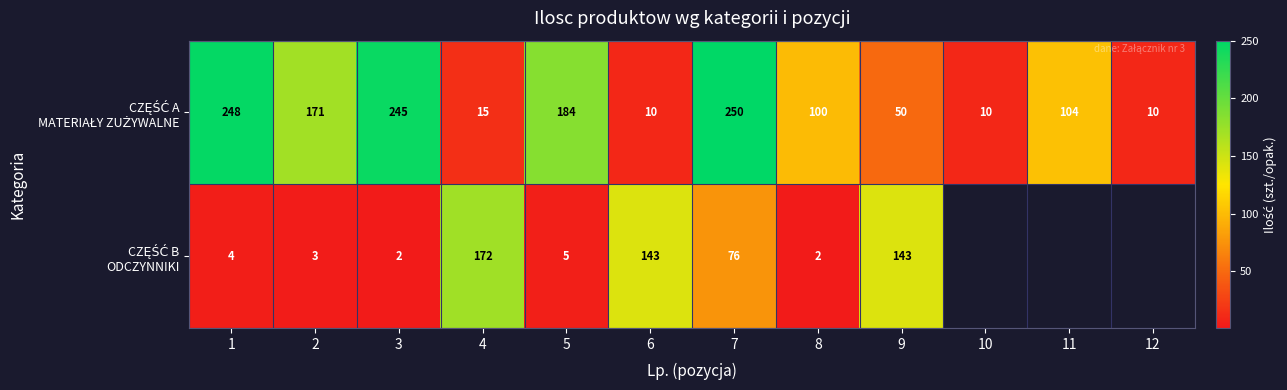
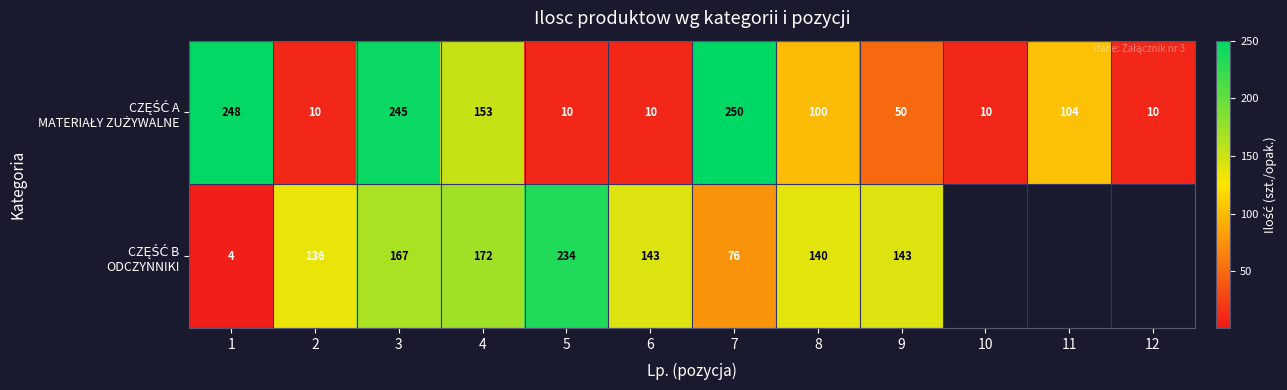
CZĘŚĆ A MATERIAŁY ZUŻYWALNE, 2: 171 -> 10
CZĘŚĆ A MATERIAŁY ZUŻYWALNE, 4: 15 -> 153
CZĘŚĆ A MATERIAŁY ZUŻYWALNE, 5: 184 -> 10
CZĘŚĆ B ODCZYNNIKI, 2: 3 -> 136
CZĘŚĆ B ODCZYNNIKI, 3: 2 -> 167
CZĘŚĆ B ODCZYNNIKI, 5: 5 -> 234
CZĘŚĆ B ODCZYNNIKI, 8: 2 -> 140
